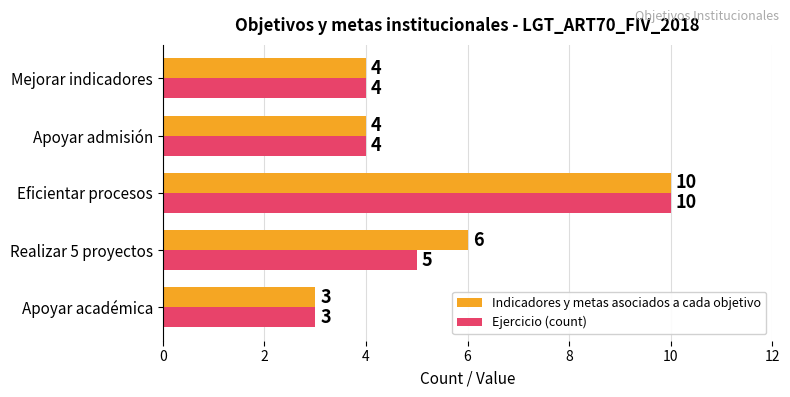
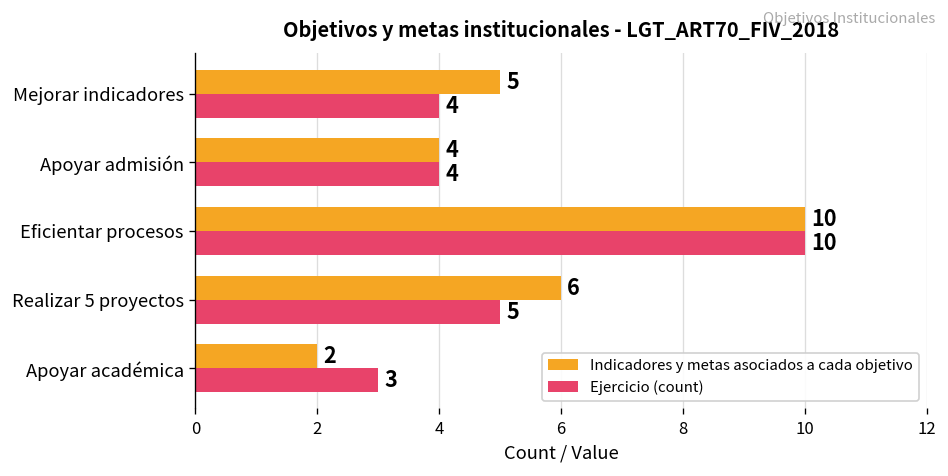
Indicadores y metas asociados a cada objetivo, Mejorar indicadores: 4 -> 5
Indicadores y metas asociados a cada objetivo, Apoyar académica: 3 -> 2
